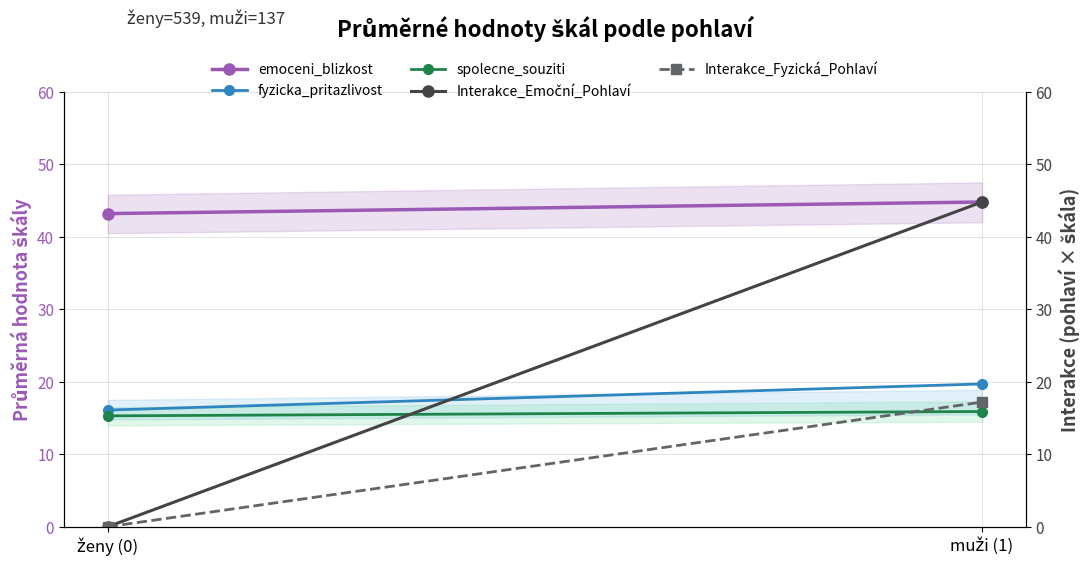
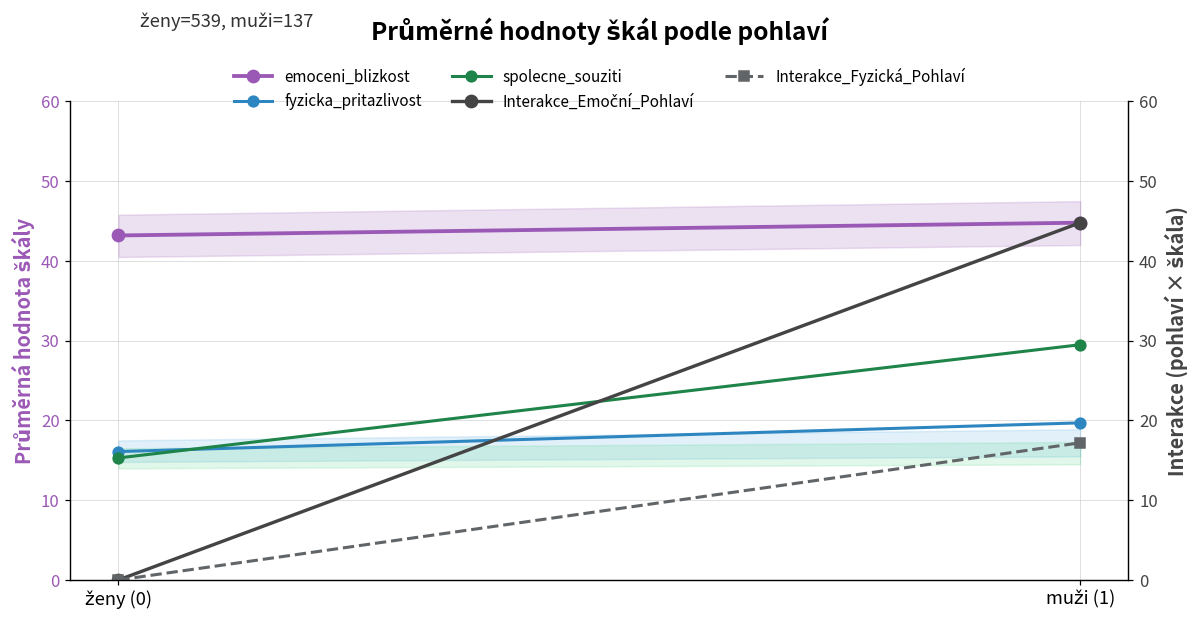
spolecne_souziti, muži (1): 16 -> 30
